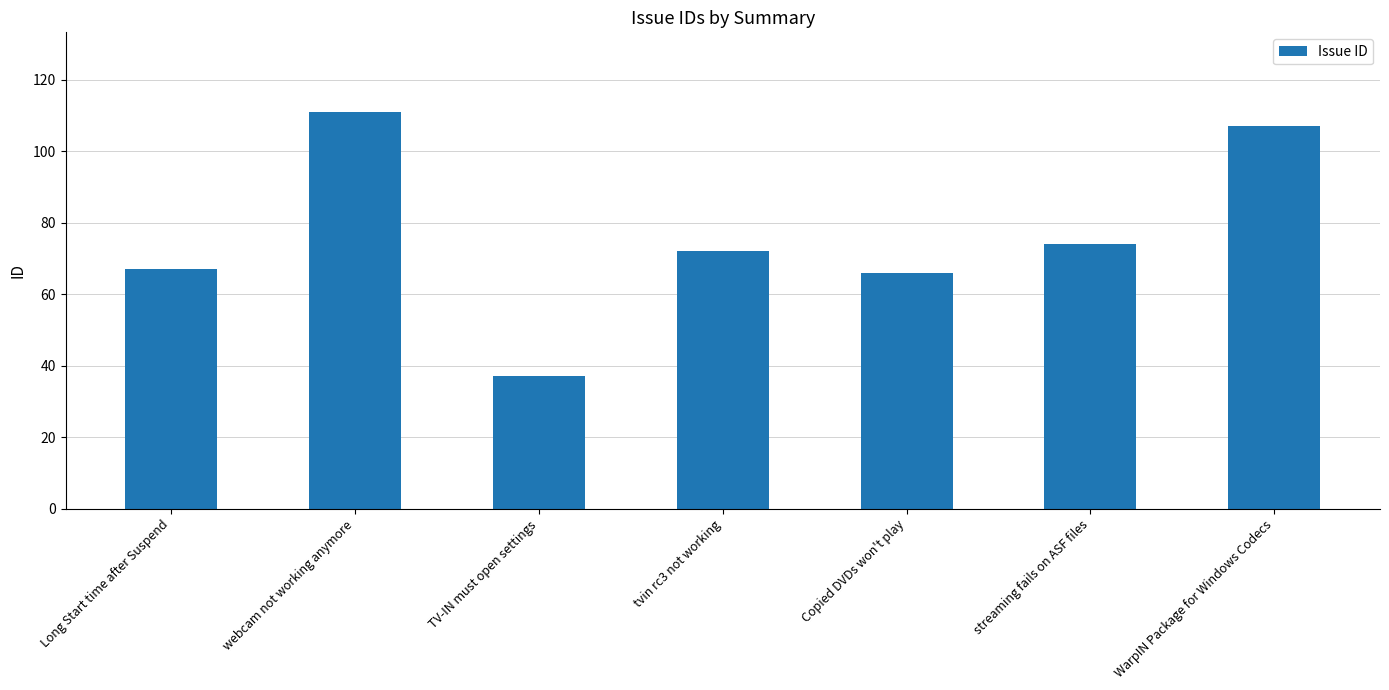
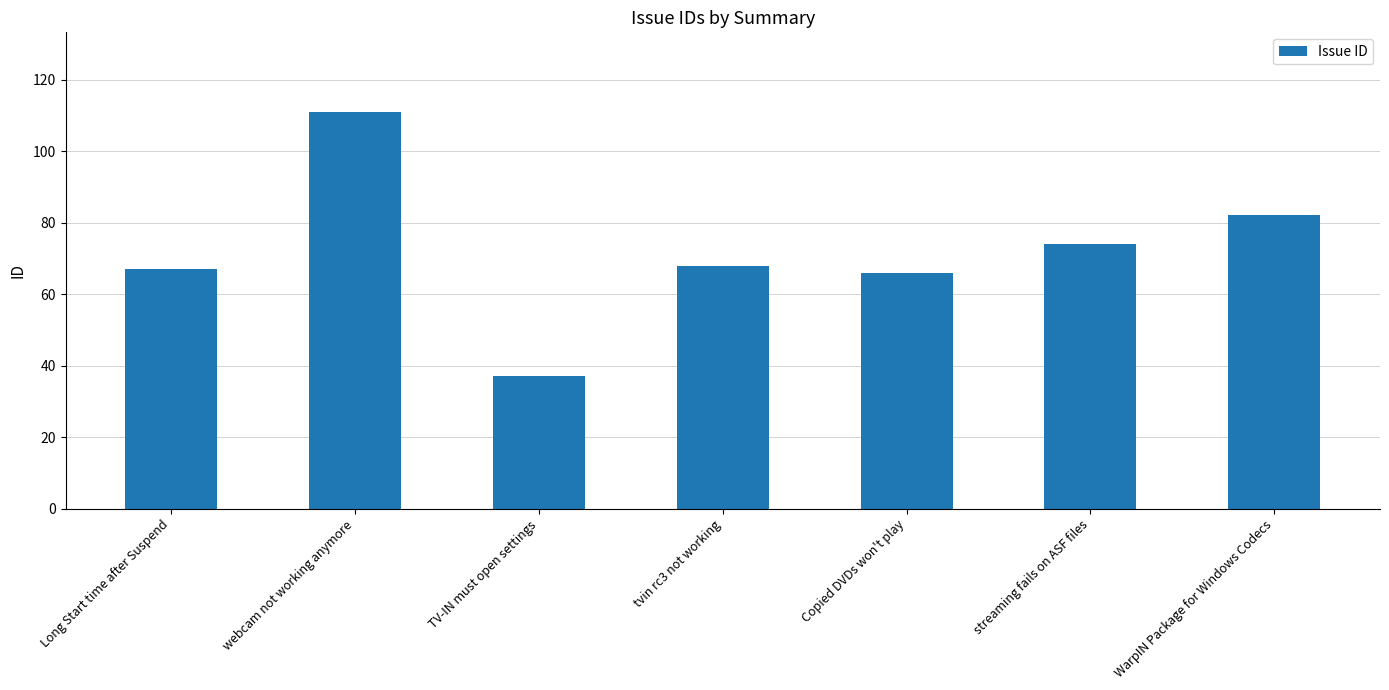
tvin rc3 not working: 72 -> 68
WarpIN Package for Windows Codecs: 107 -> 82
